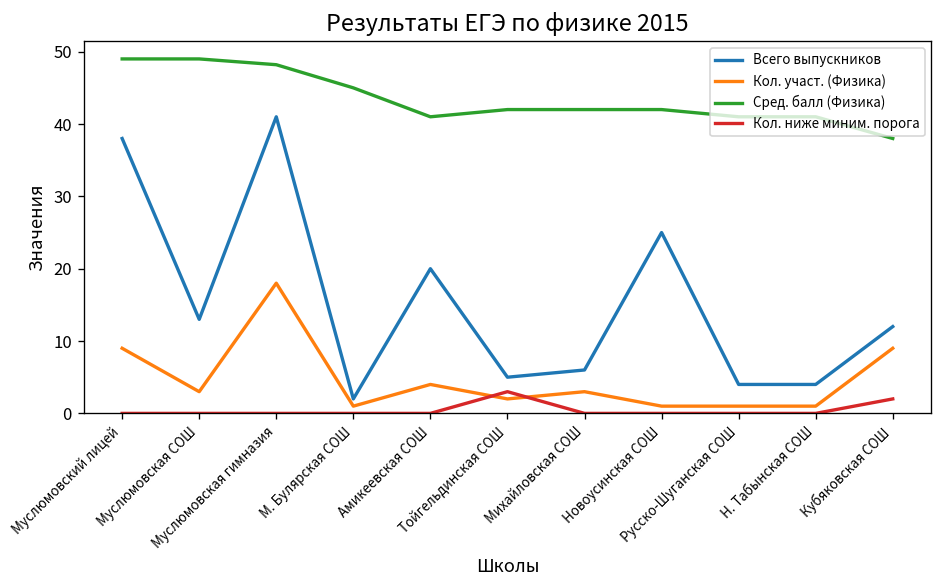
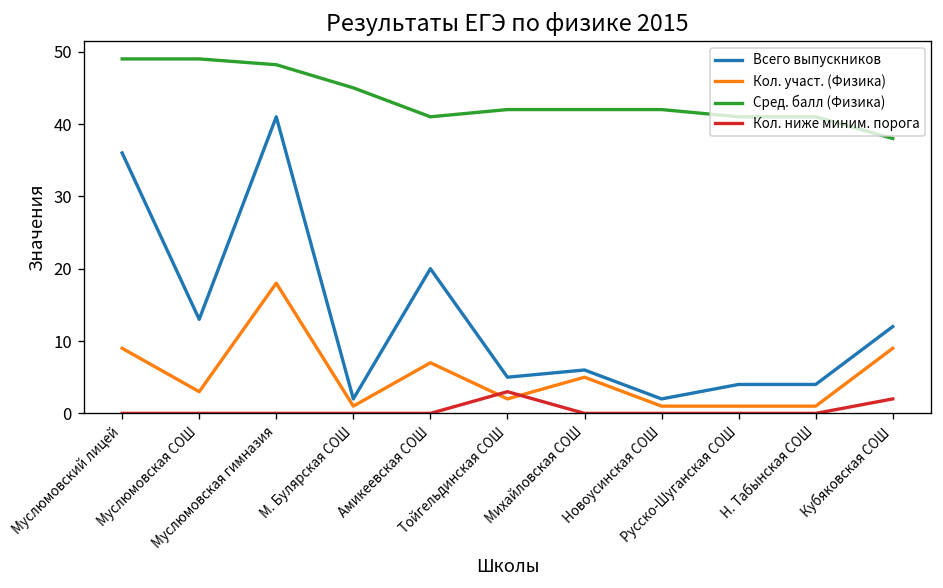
Всего выпускников, Муслюмовский лицей: 38 -> 36
Кол. участ. (Физика), Амикеевская СОШ: 4 -> 7
Кол. участ. (Физика), Михайловская СОШ: 3 -> 5
Всего выпускников, Новоусинская СОШ: 25 -> 2
